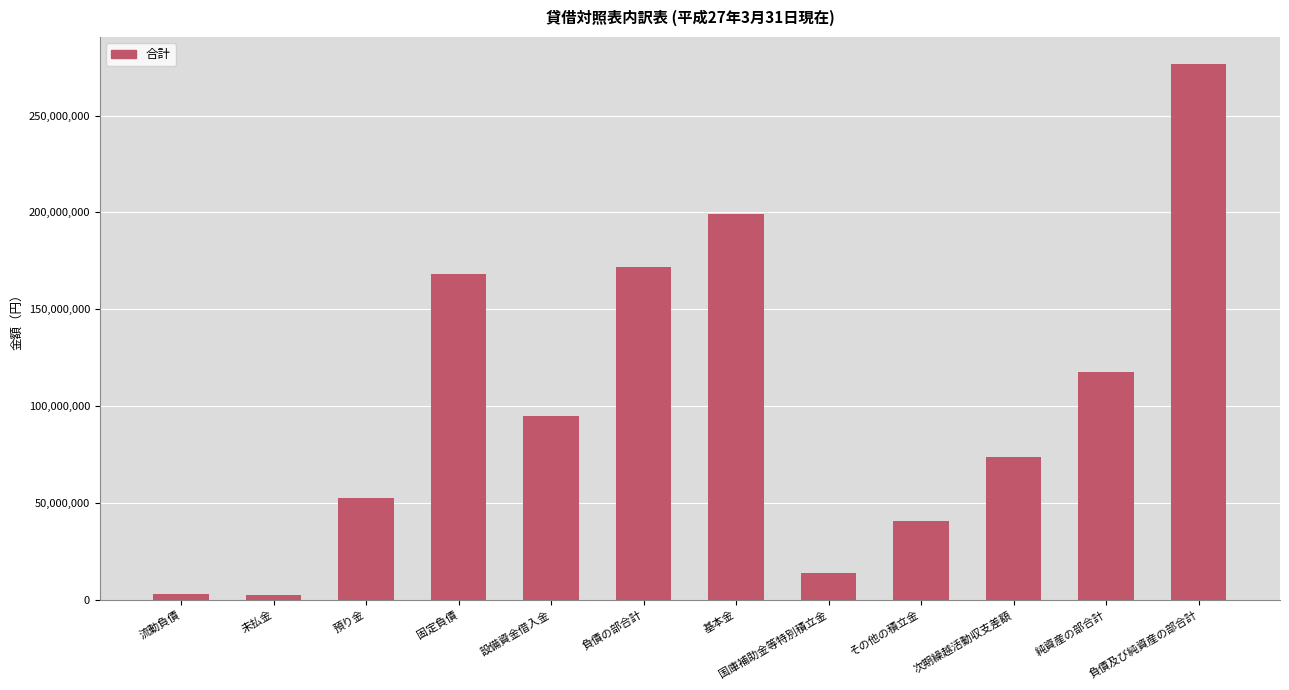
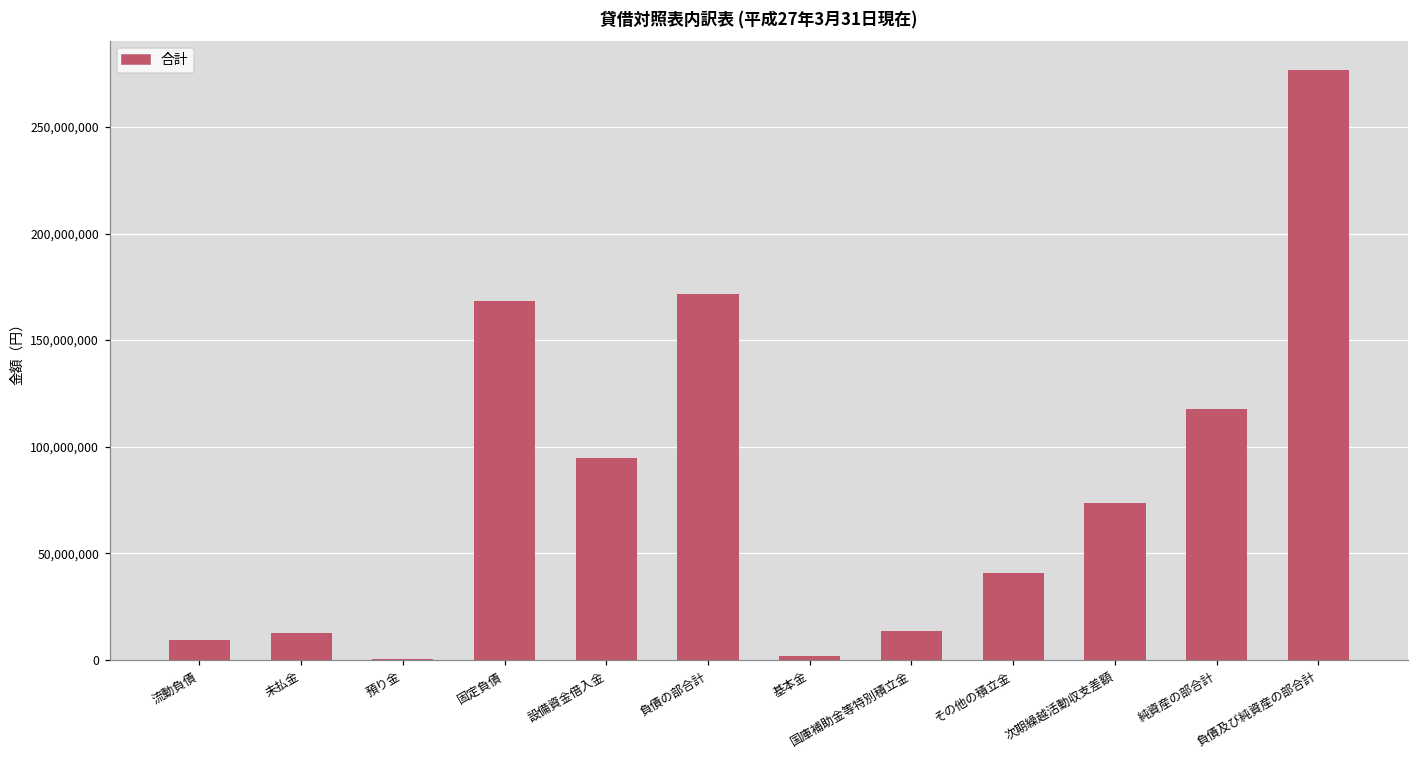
流動負債: 3,000,000 -> 9,000,000
未払金: 3,000,000 -> 13,000,000
預り金: 53,000,000 -> 1,000,000
基本金: 199,000,000 -> 2,000,000
